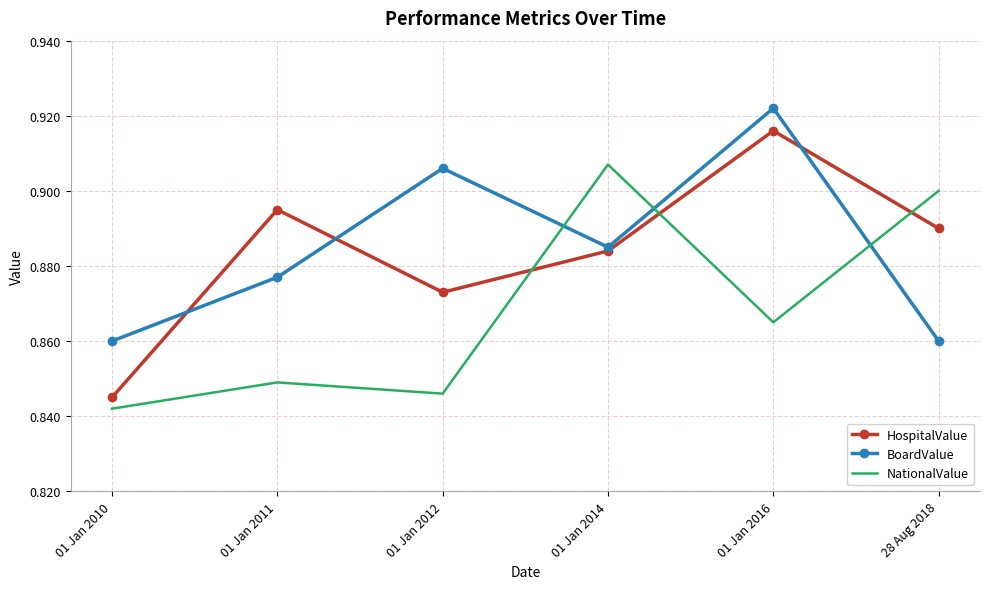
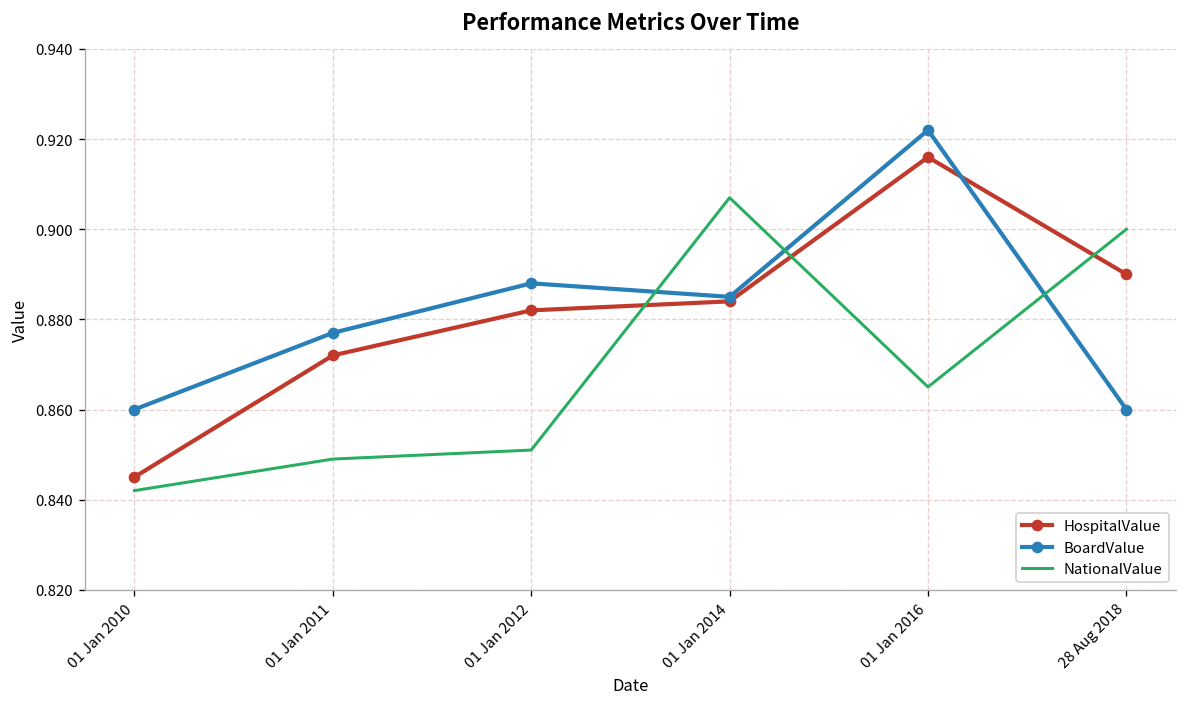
HospitalValue, 01 Jan 2011: 0.895 -> 0.872
HospitalValue, 01 Jan 2012: 0.873 -> 0.882
BoardValue, 01 Jan 2012: 0.906 -> 0.888
NationalValue, 01 Jan 2012: 0.846 -> 0.851
